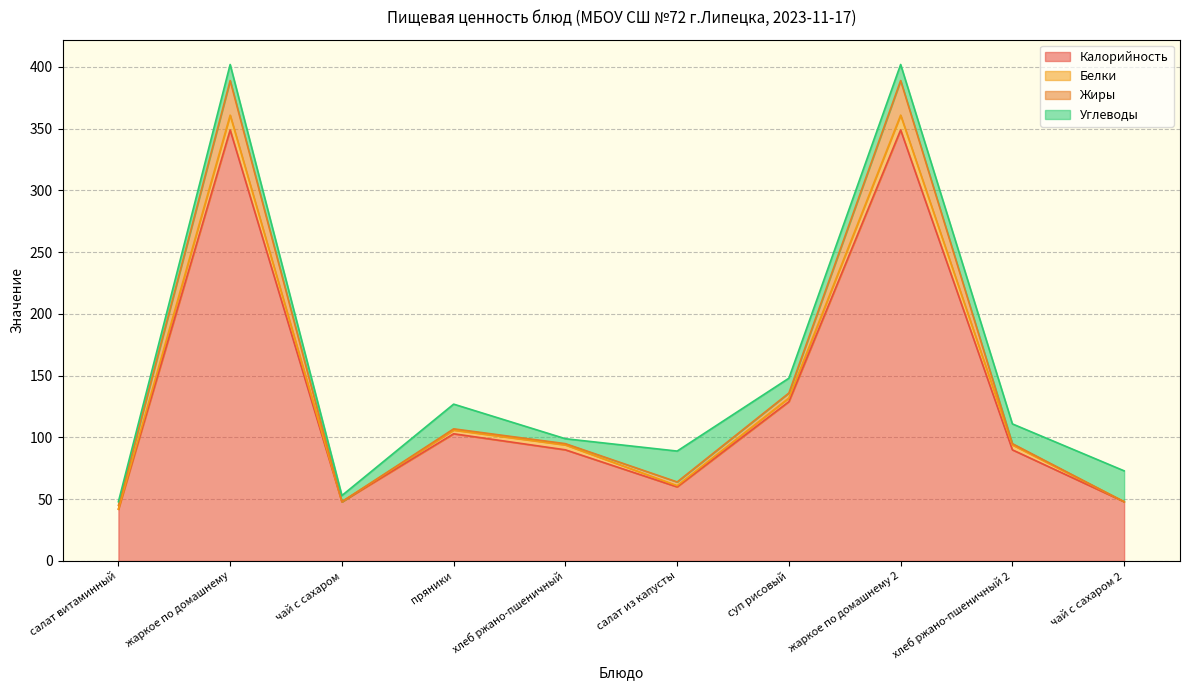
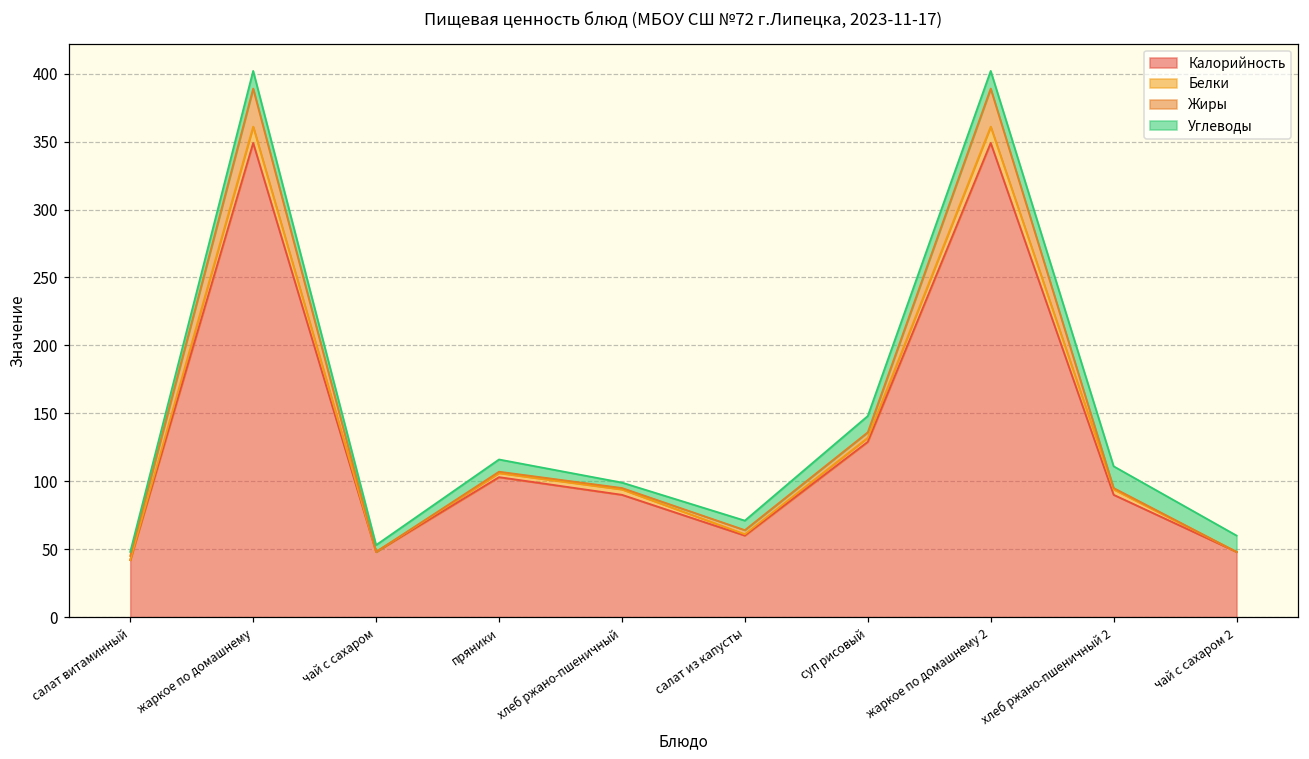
Углеводы, пряники: 20 -> 9
Углеводы, салат из капусты: 25 -> 7
Углеводы, чай с сахаром 2: 25 -> 12
